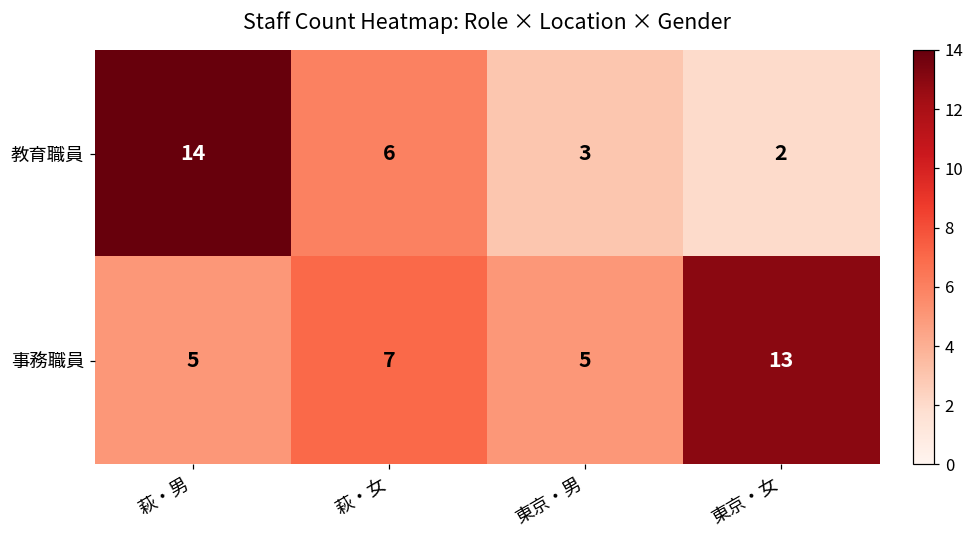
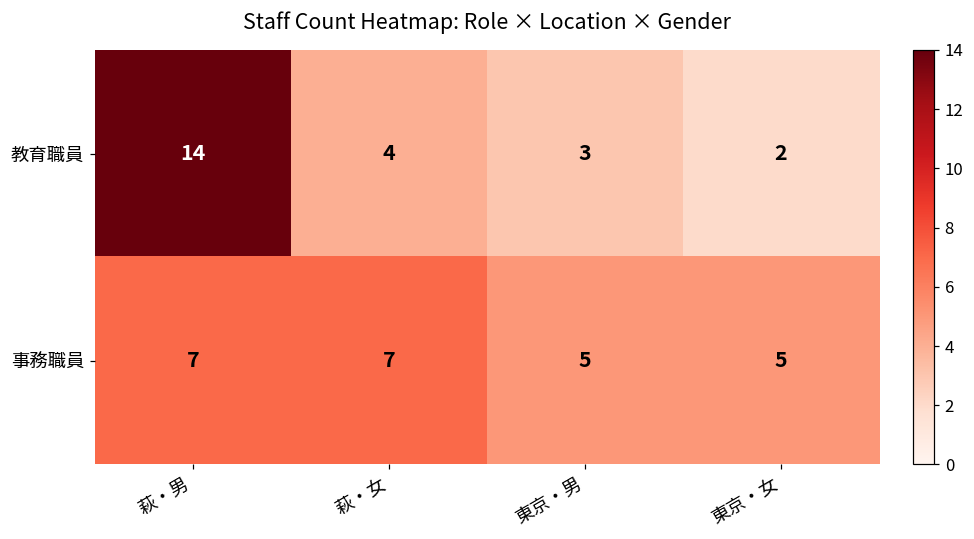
教育職員, 萩・女: 6 -> 4
事務職員, 萩・男: 5 -> 7
事務職員, 東京・女: 13 -> 5
